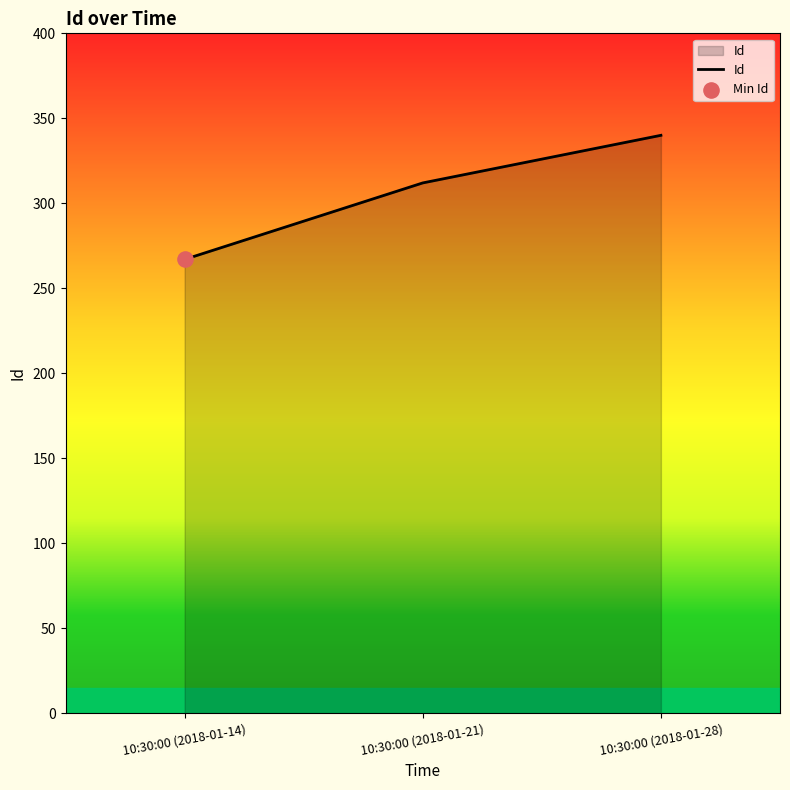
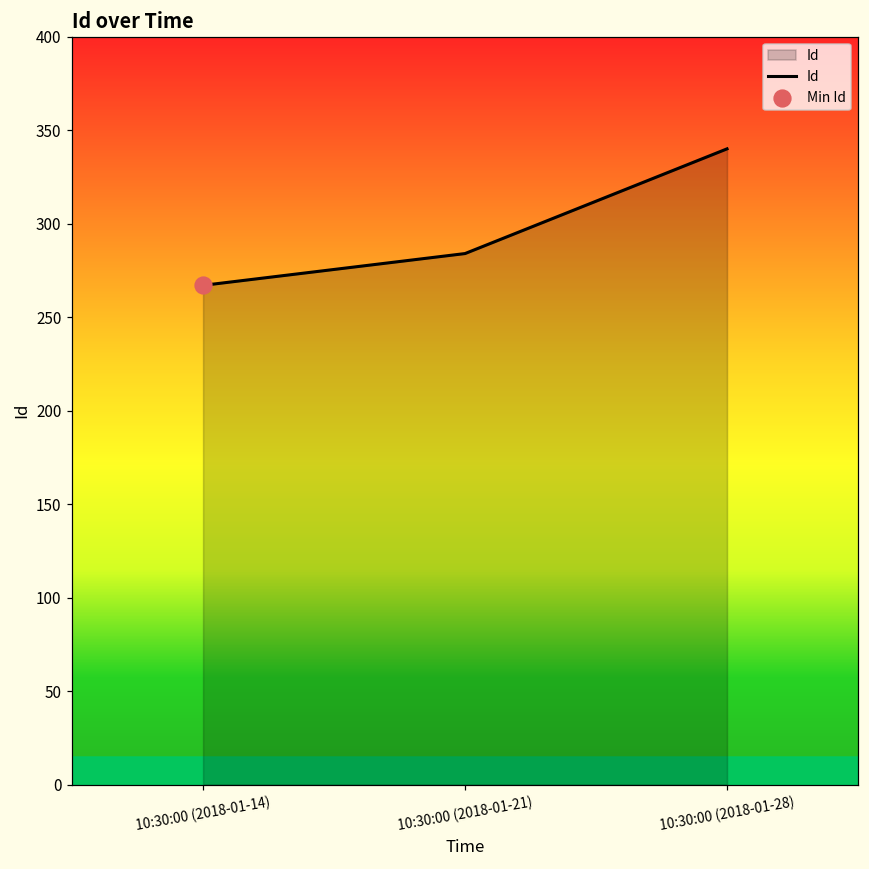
Id, 10:30:00 (2018-01-21): 312 -> 284
